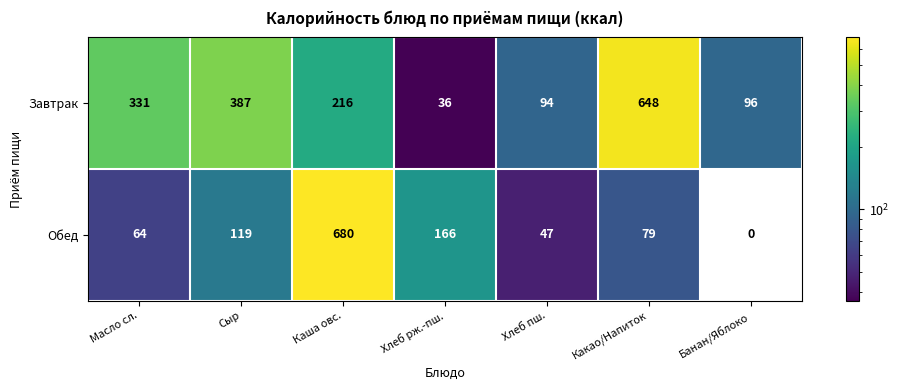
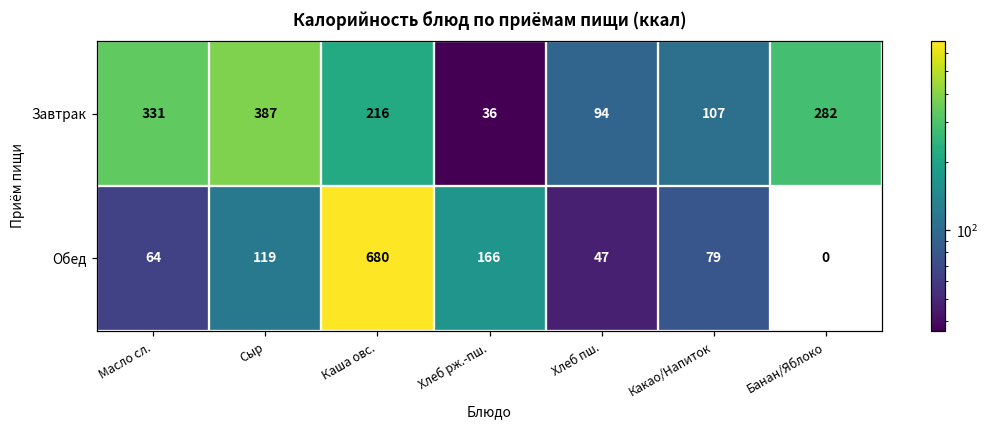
Завтрак, Какао/Напиток: 648 -> 107
Завтрак, Банан/Яблоко: 96 -> 282
